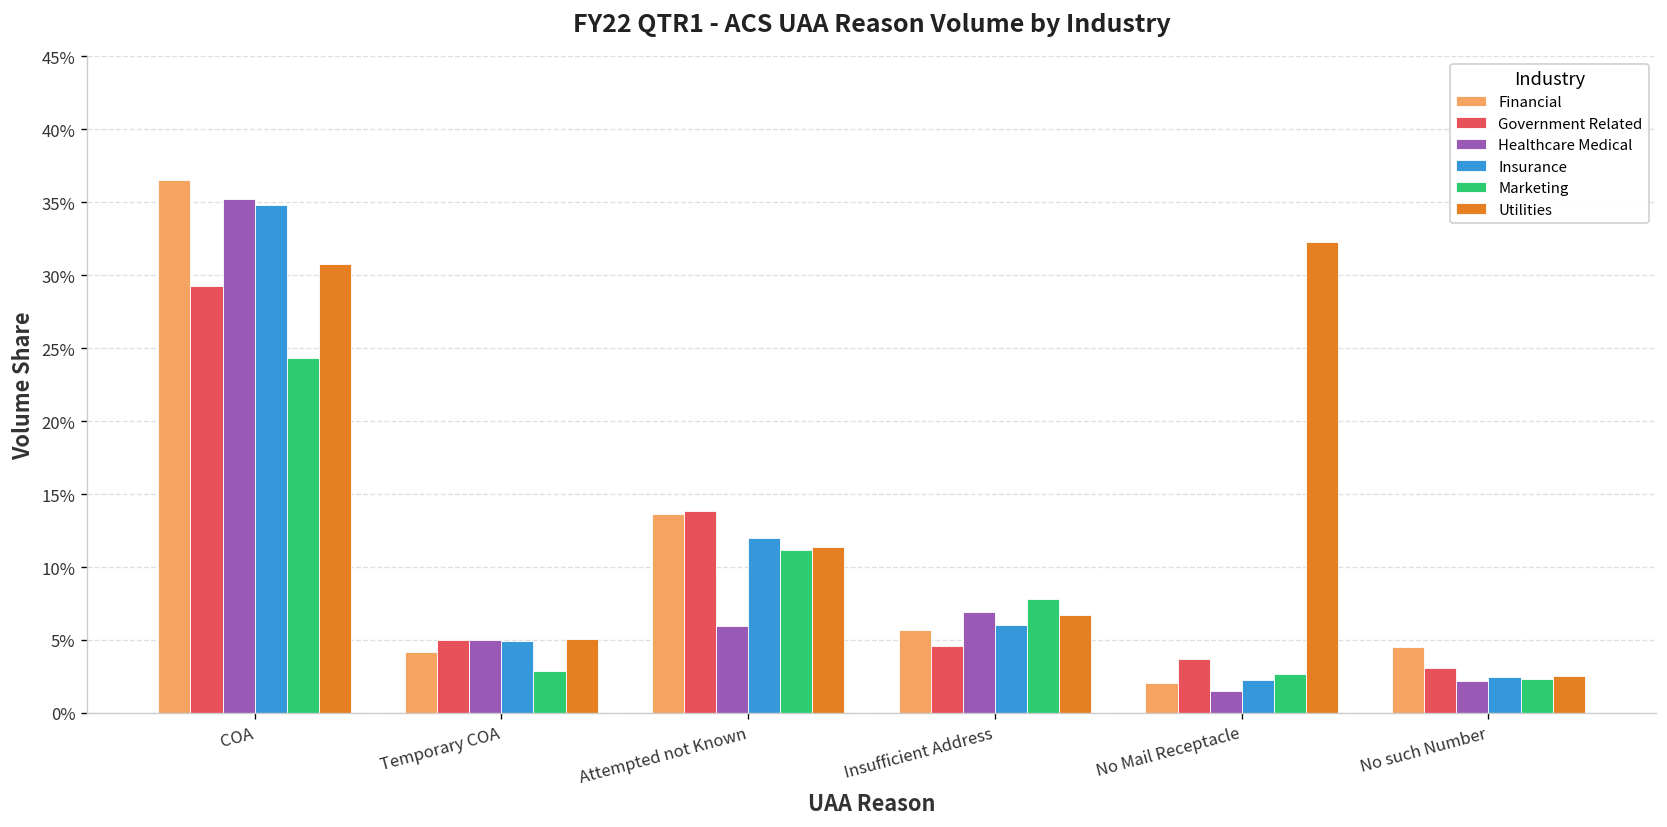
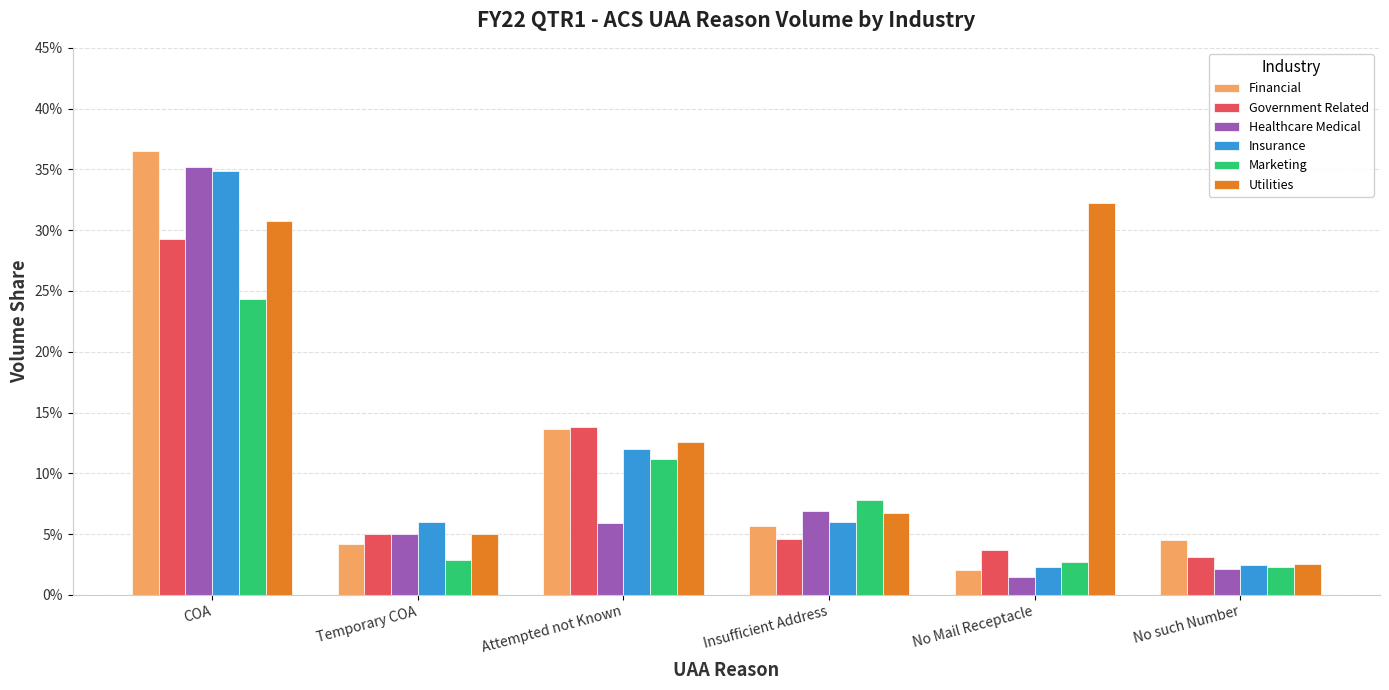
Insurance, Temporary COA: 5.0% -> 6.0%
Utilities, Attempted not Known: 11.4% -> 12.5%
